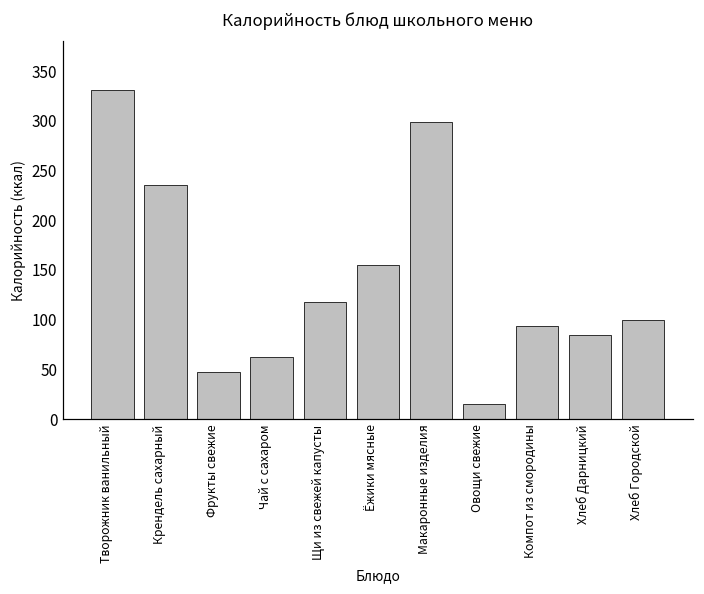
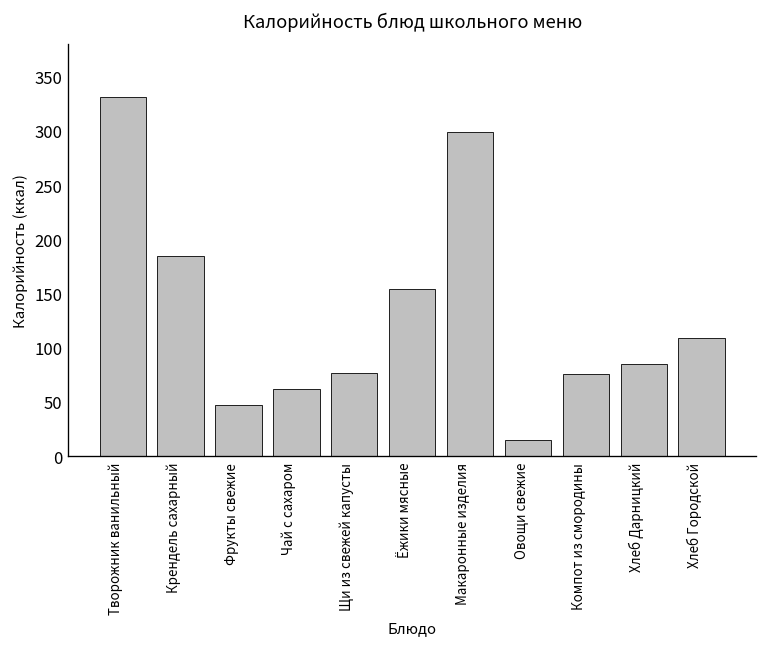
Крендель сахарный: 240 -> 190
Щи из свежей капусты: 120 -> 80
Компот из смородины: 90 -> 80
Хлеб Городской: 100 -> 110
